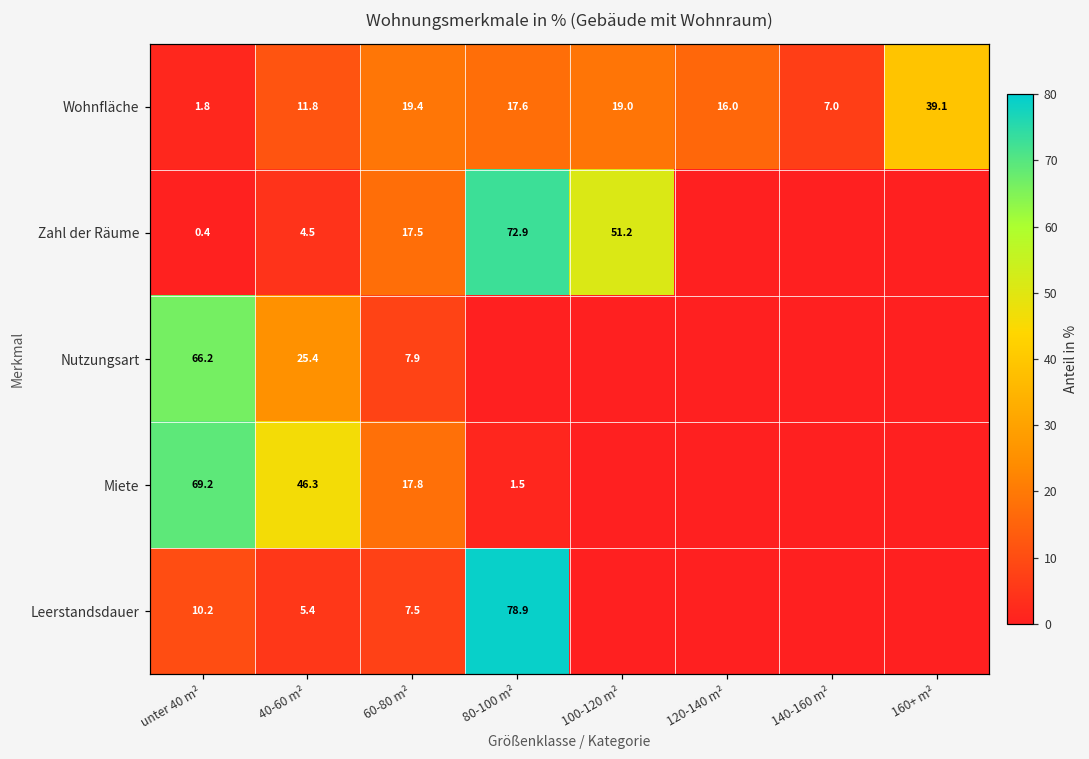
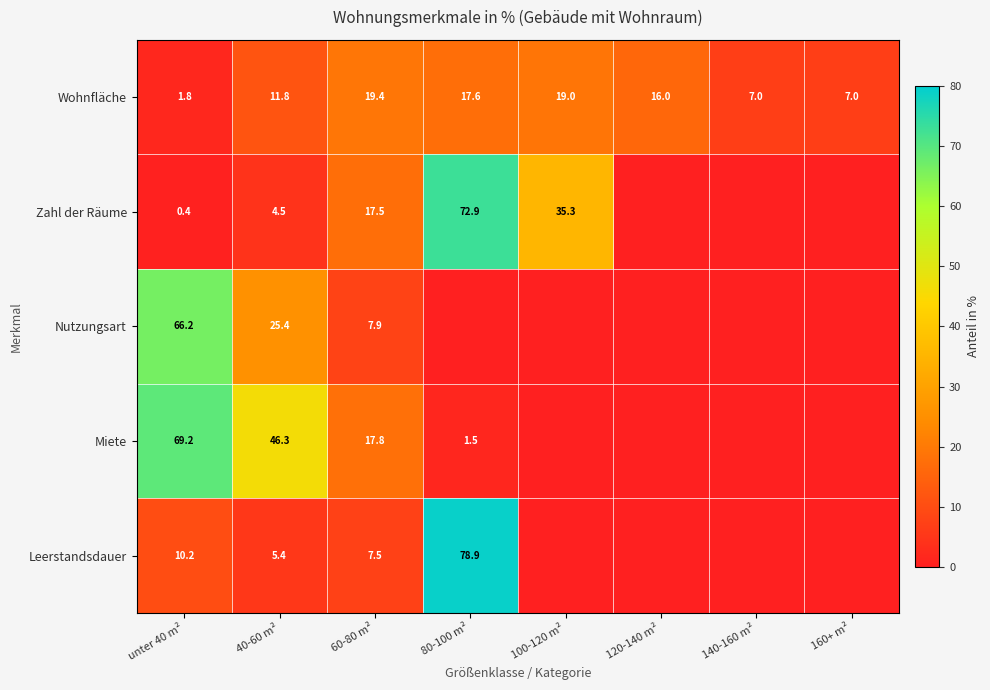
Wohnfläche, 160+ m²: 39.1 -> 7.0
Zahl der Räume, 100-120 m²: 51.2 -> 35.3
